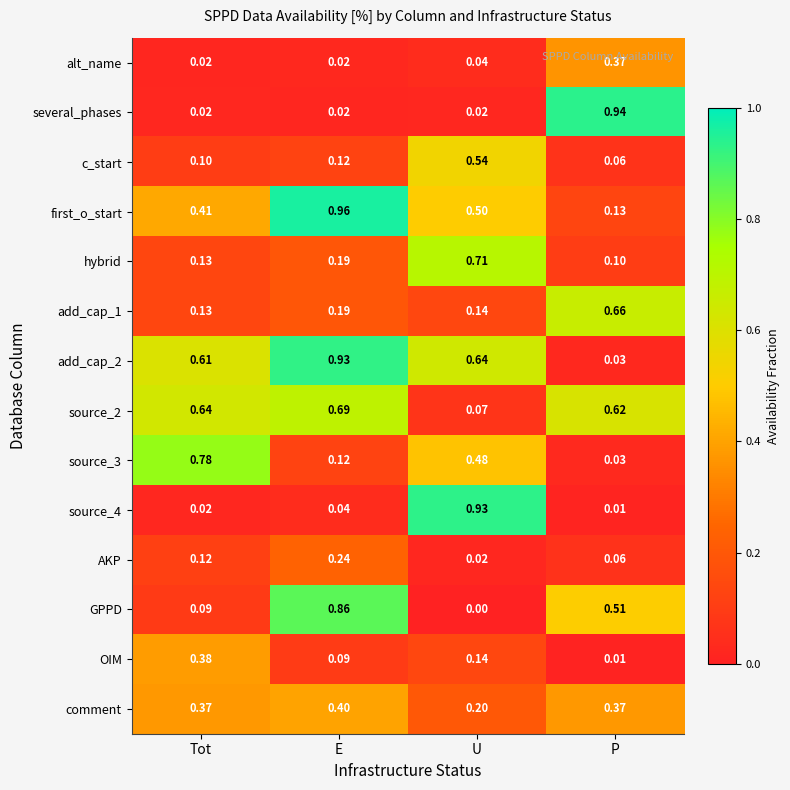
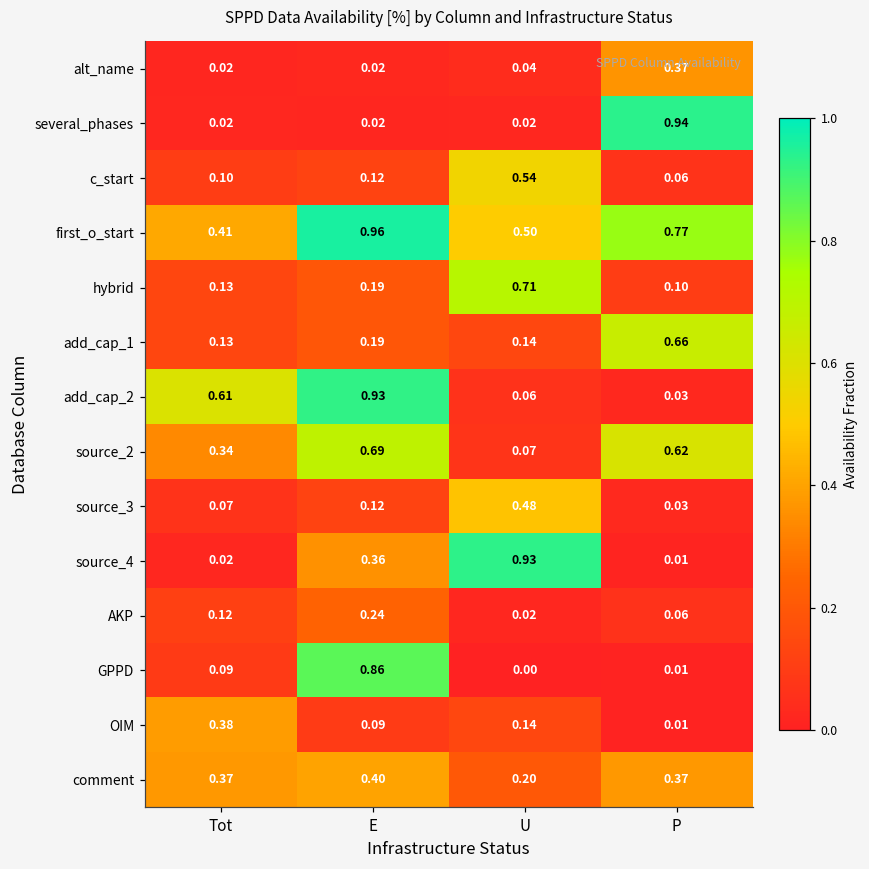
first_o_start, P: 0.13 -> 0.77
add_cap_2, U: 0.64 -> 0.06
source_2, Tot: 0.64 -> 0.34
source_3, Tot: 0.78 -> 0.07
source_4, E: 0.04 -> 0.36
GPPD, P: 0.51 -> 0.01
